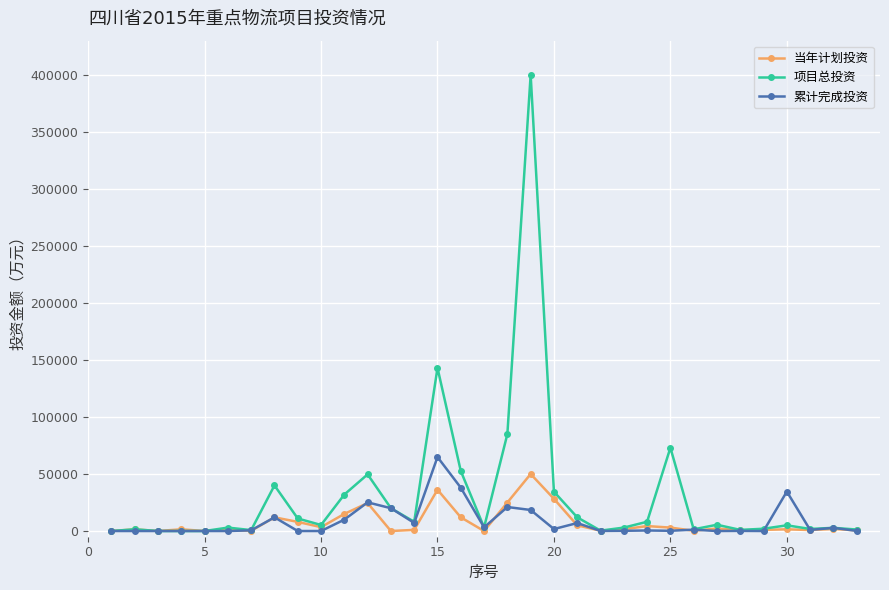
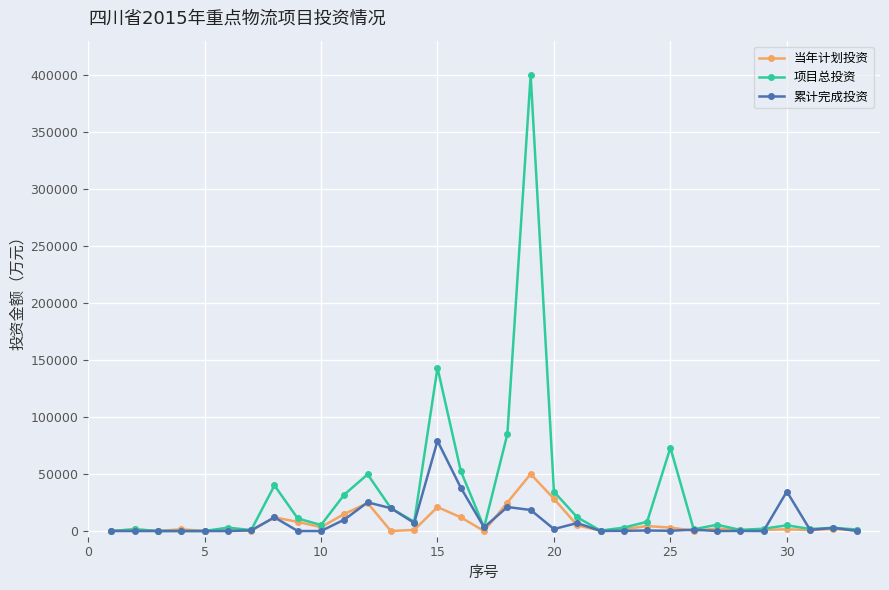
当年计划投资, 15: 36000 -> 21000
累计完成投资, 15: 65000 -> 79000
